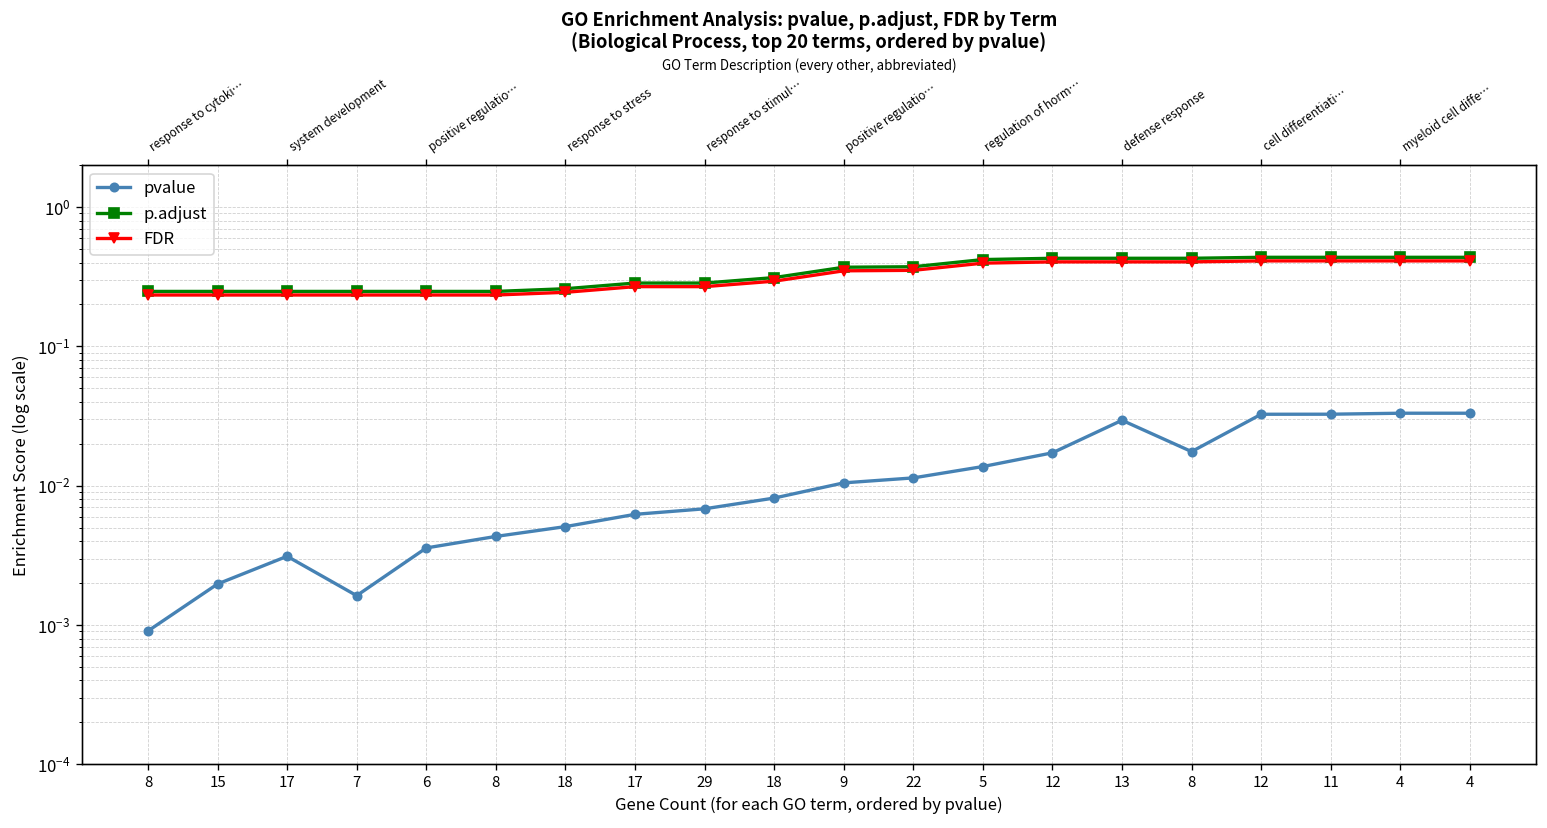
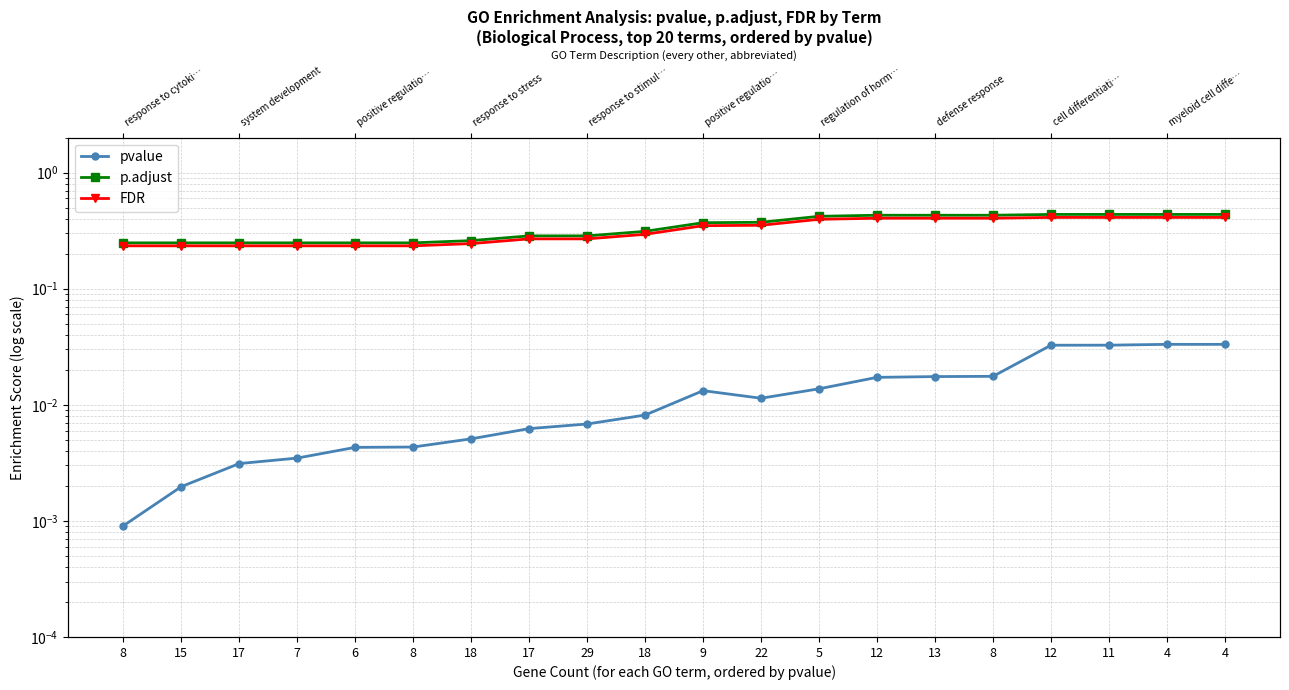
pvalue, 7: 0.0016 -> 0.0035
pvalue, 6: 0.0036 -> 0.0043
pvalue, 9: 0.010 -> 0.013
pvalue, 13: 0.030 -> 0.017
